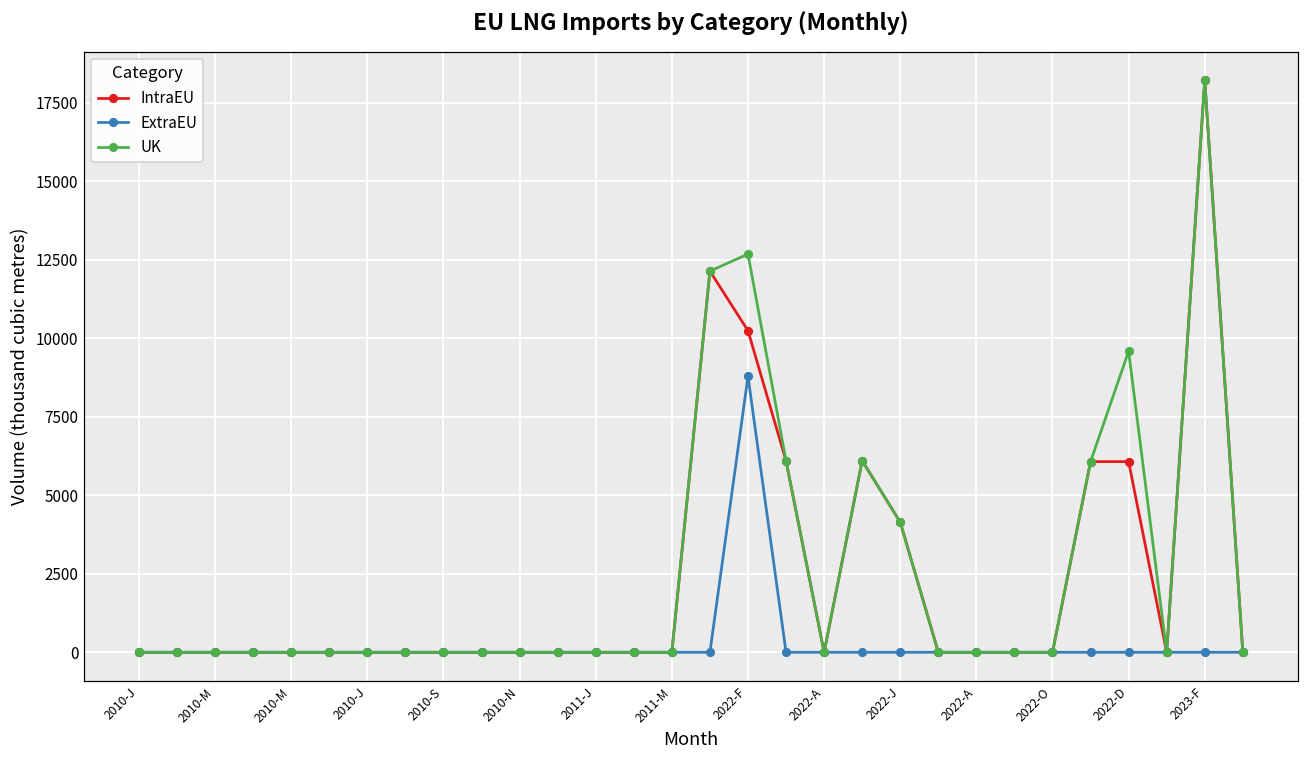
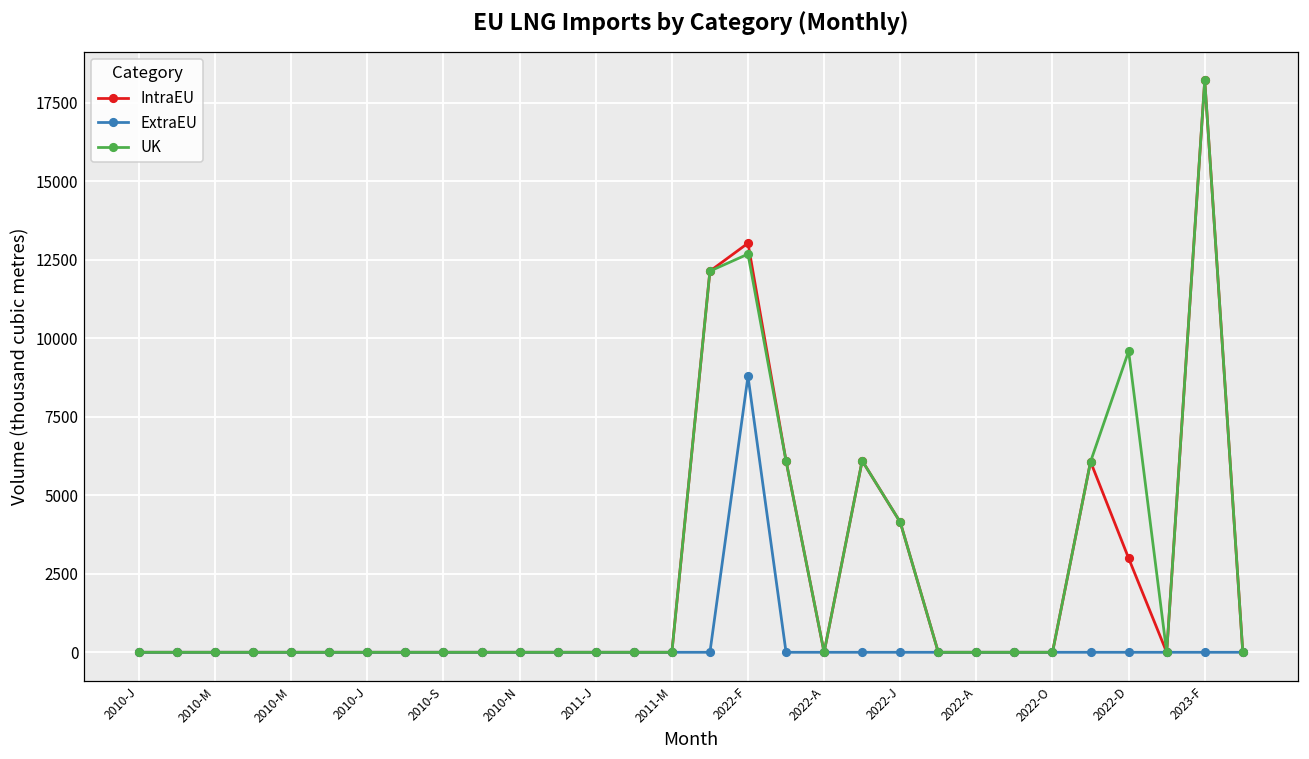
IntraEU, 2022-F: 10200 -> 13000
IntraEU, 2022-D: 6100 -> 3000
